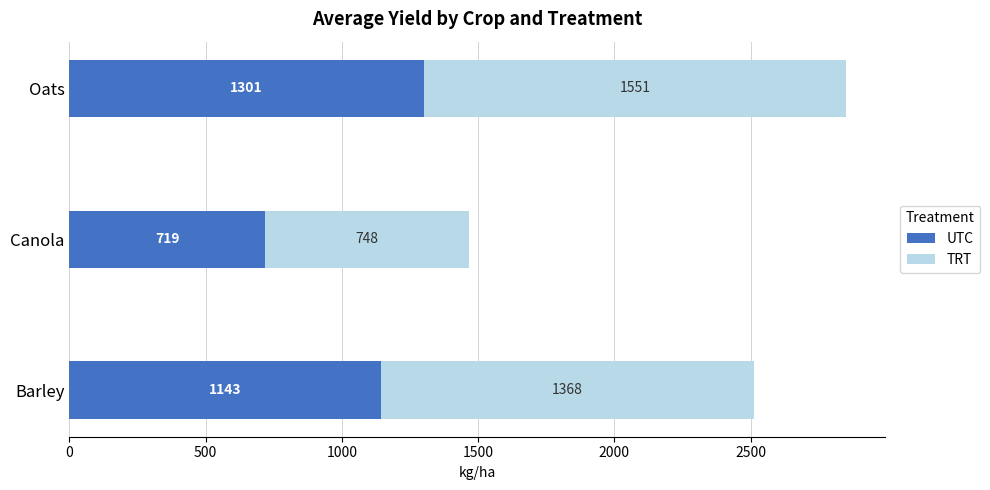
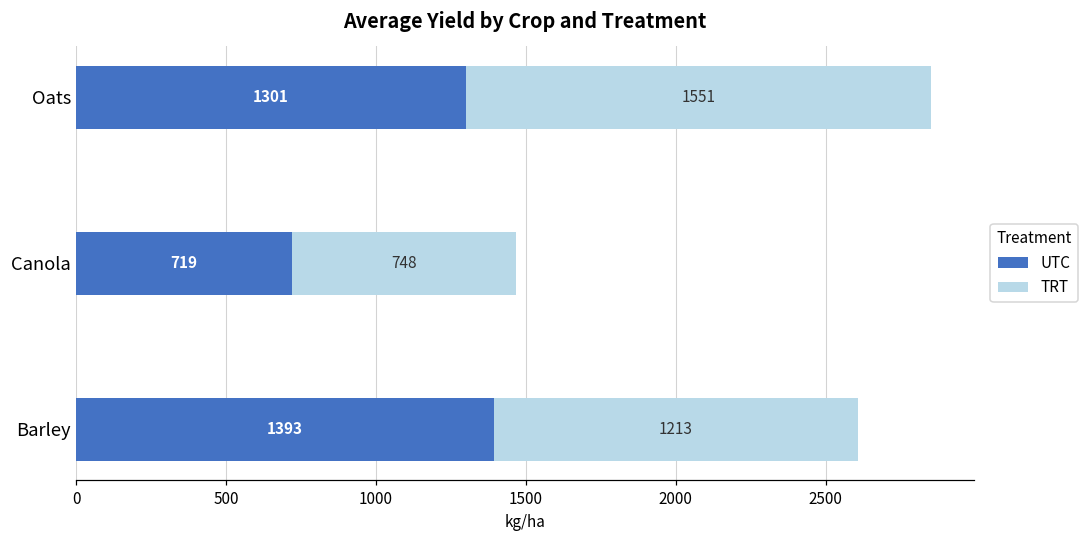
UTC, Barley: 1143 -> 1393
TRT, Barley: 1368 -> 1213
